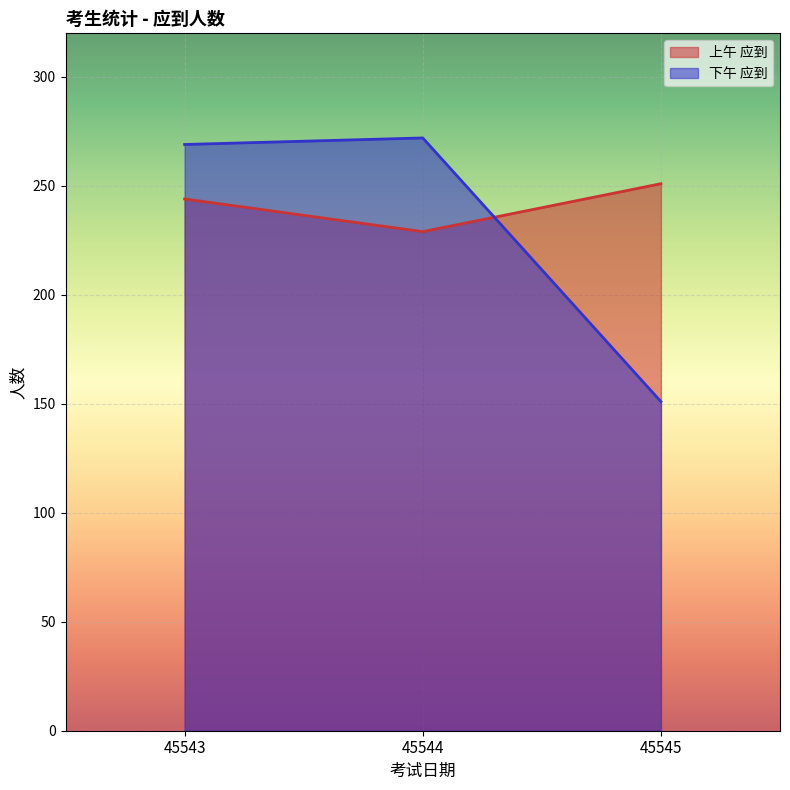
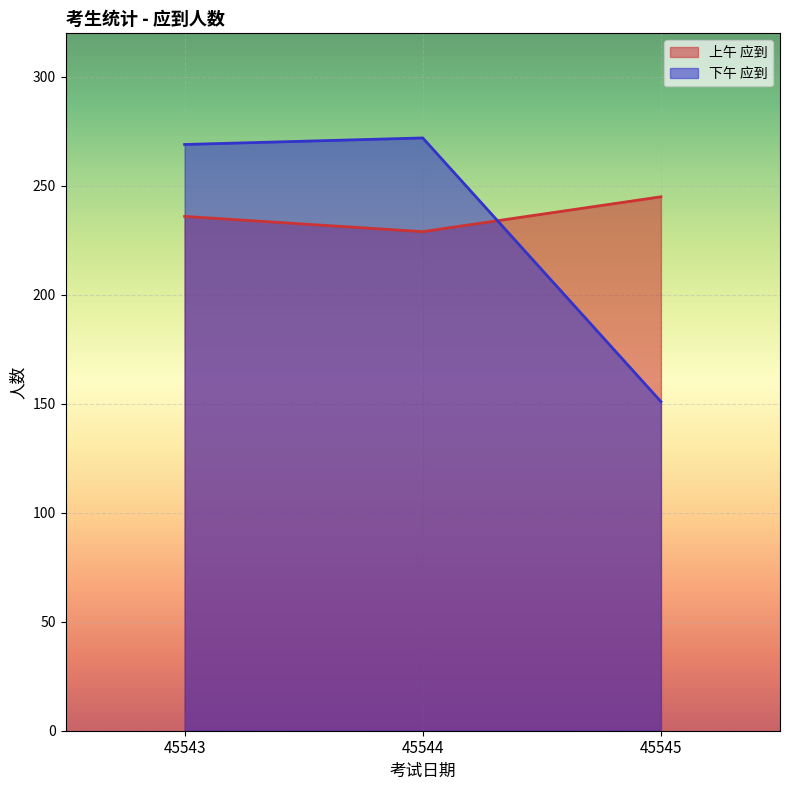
上午 应到, 45543: 244 -> 236
上午 应到, 45545: 251 -> 245
